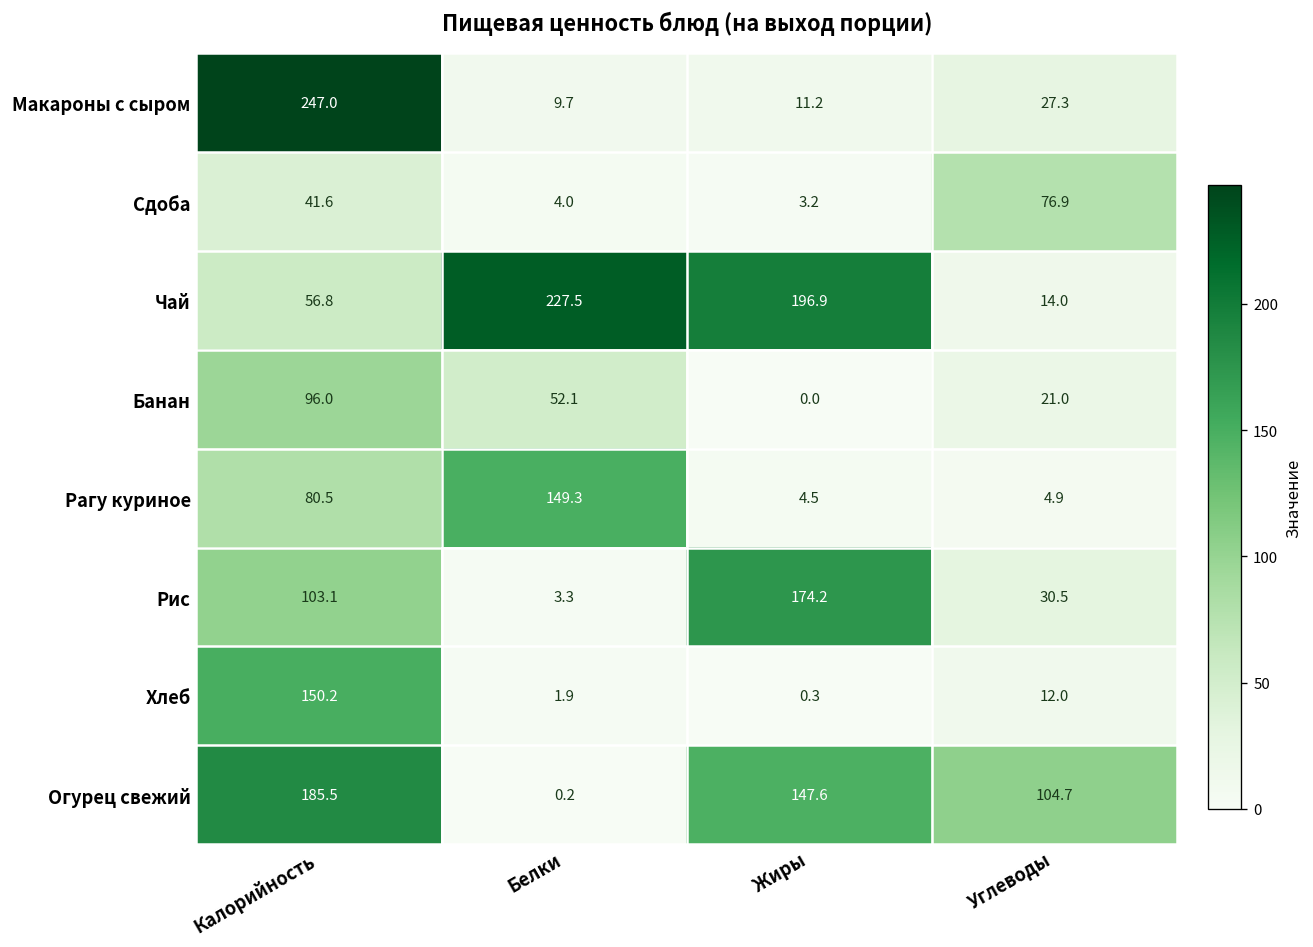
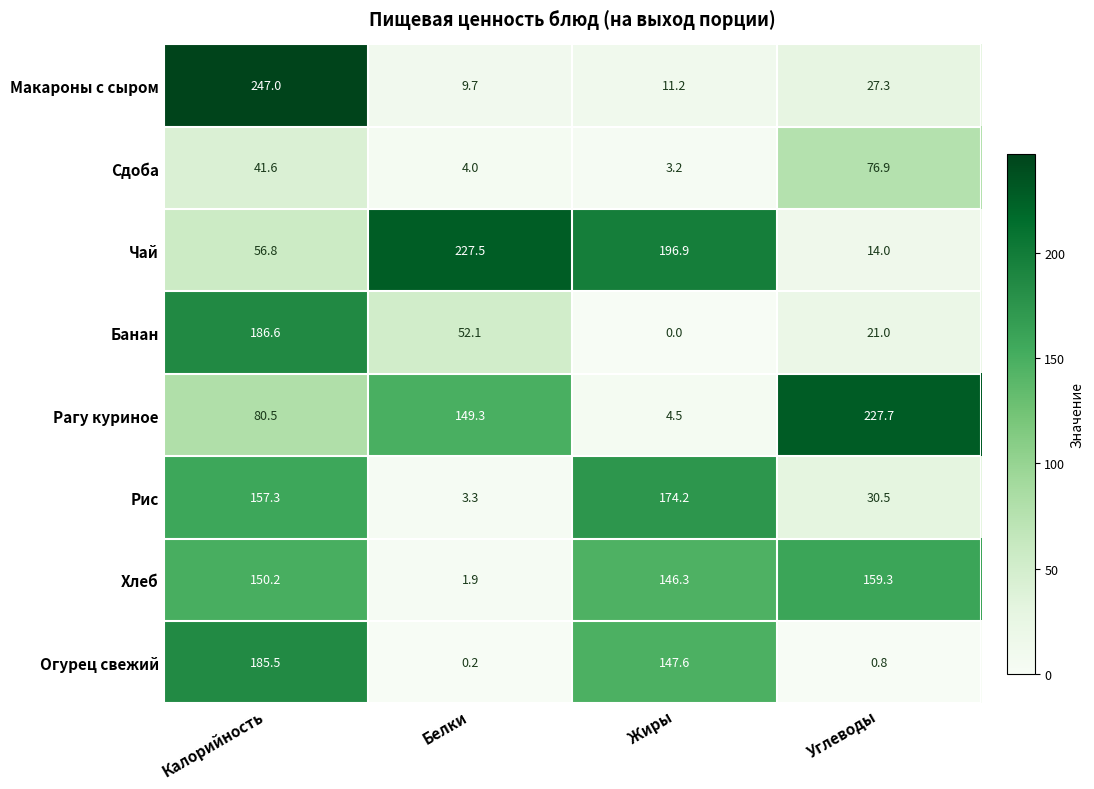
Банан, Калорийность: 96.0 -> 186.6
Рагу куриное, Углеводы: 4.9 -> 227.7
Рис, Калорийность: 103.1 -> 157.3
Хлеб, Жиры: 0.3 -> 146.3
Хлеб, Углеводы: 12.0 -> 159.3
Огурец свежий, Углеводы: 104.7 -> 0.8
